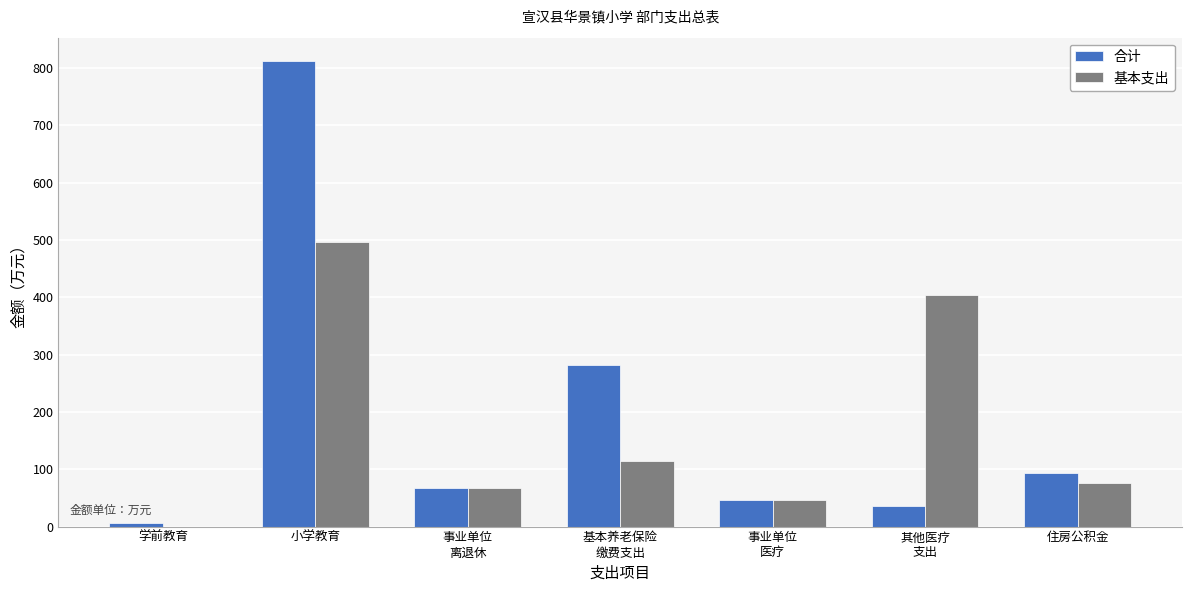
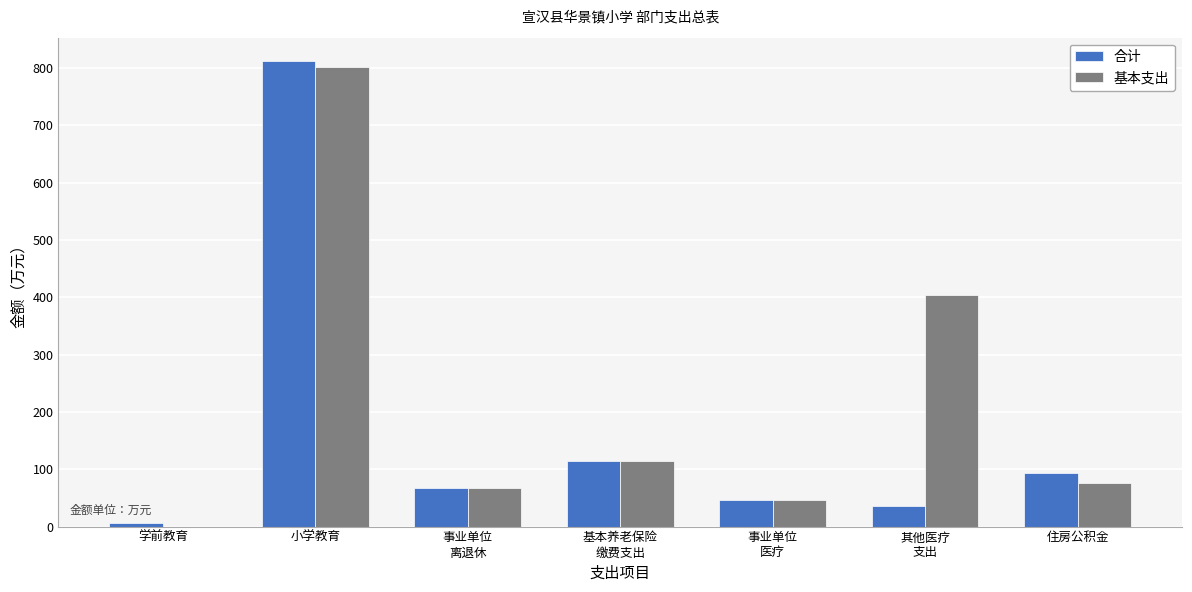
基本支出, 小学教育: 500 -> 800
合计, 基本养老保险 缴费支出: 280 -> 110
